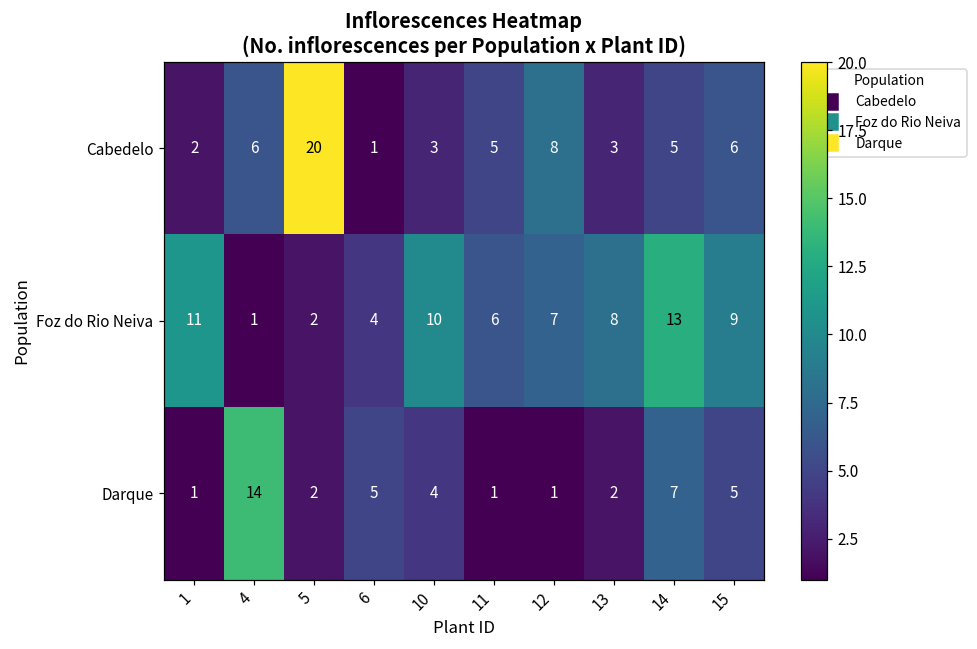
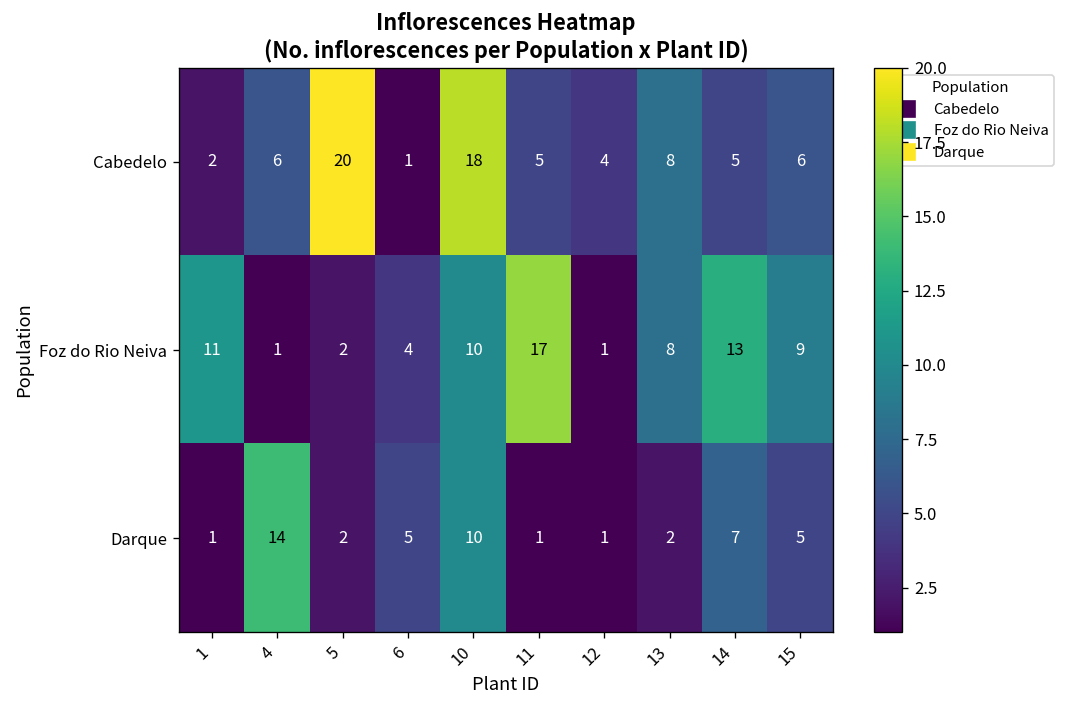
Cabedelo, 10: 3 -> 18
Cabedelo, 12: 8 -> 4
Cabedelo, 13: 3 -> 8
Foz do Rio Neiva, 11: 6 -> 17
Foz do Rio Neiva, 12: 7 -> 1
Darque, 10: 4 -> 10
